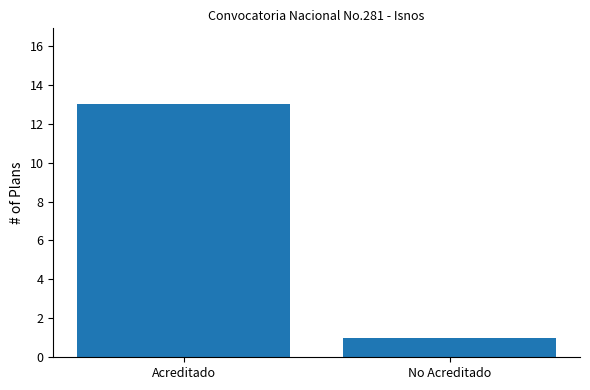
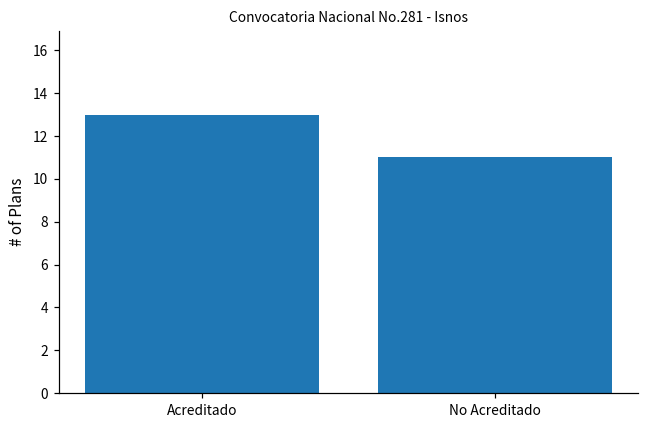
No Acreditado: 1 -> 11
